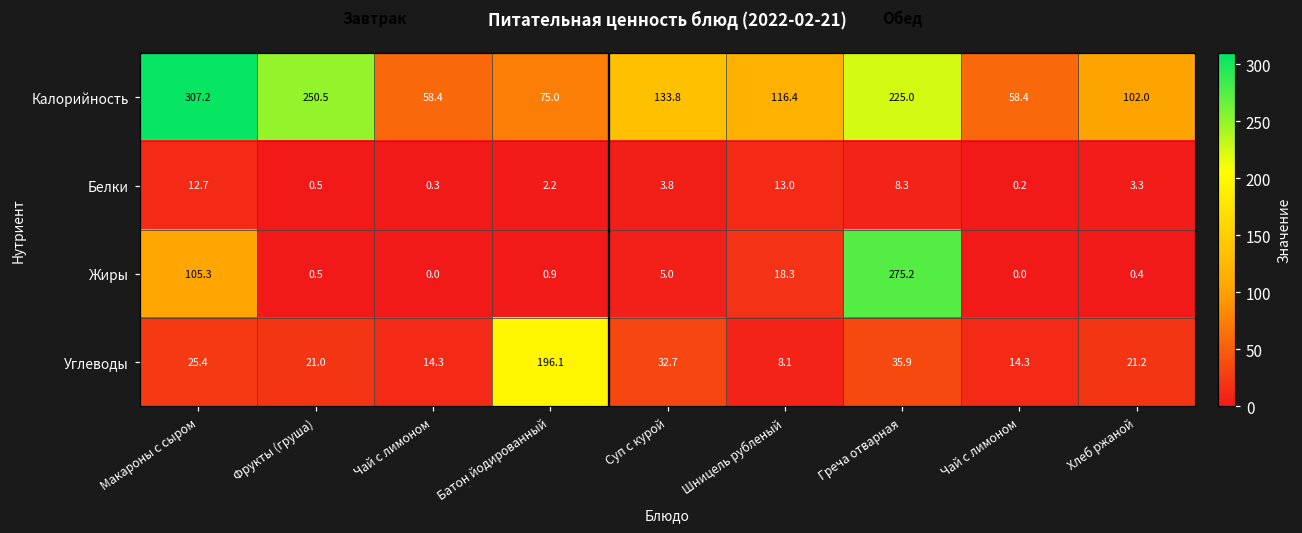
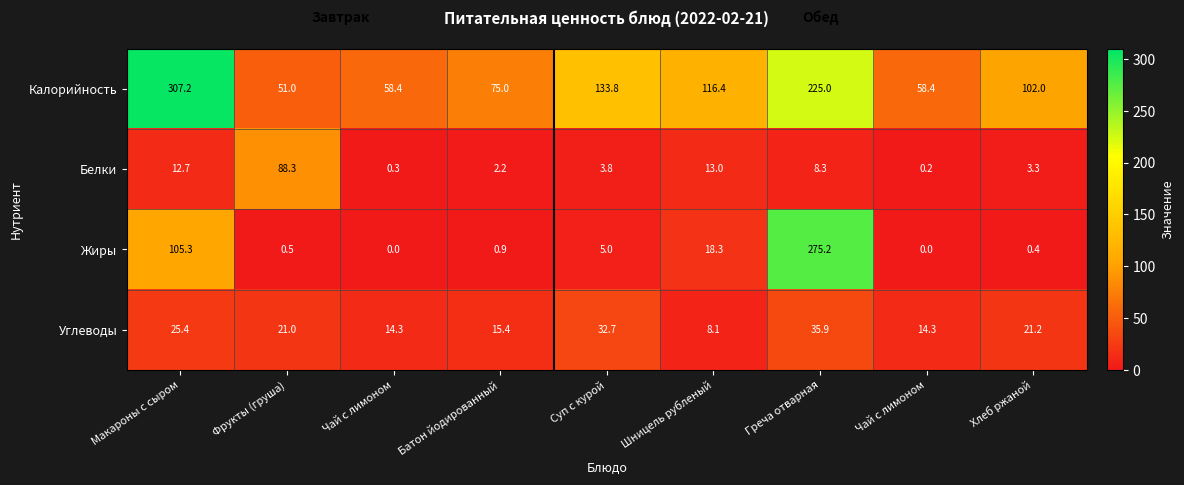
Калорийность, Фрукты (груша): 250.5 -> 51.0
Белки, Фрукты (груша): 0.5 -> 88.3
Углеводы, Батон йодированный: 196.1 -> 15.4
